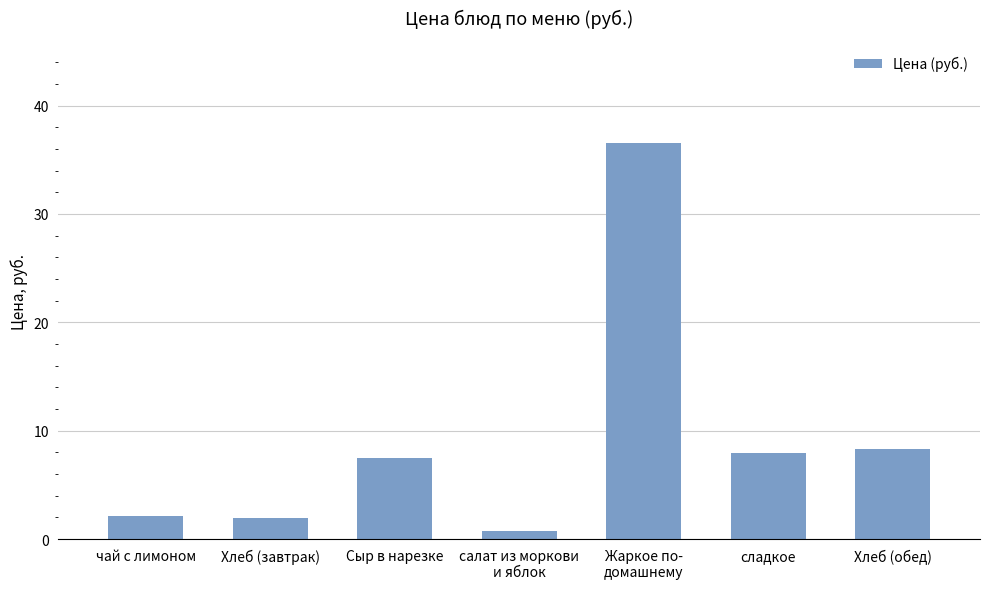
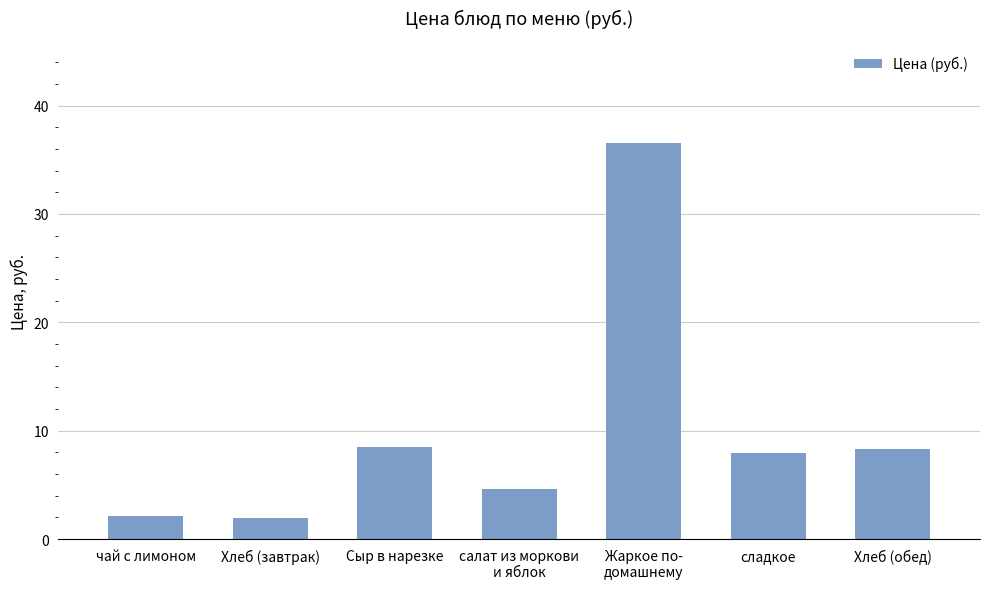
Сыр в нарезке: 7.5 -> 8.5
салат из моркови и яблок: 0.8 -> 4.6
